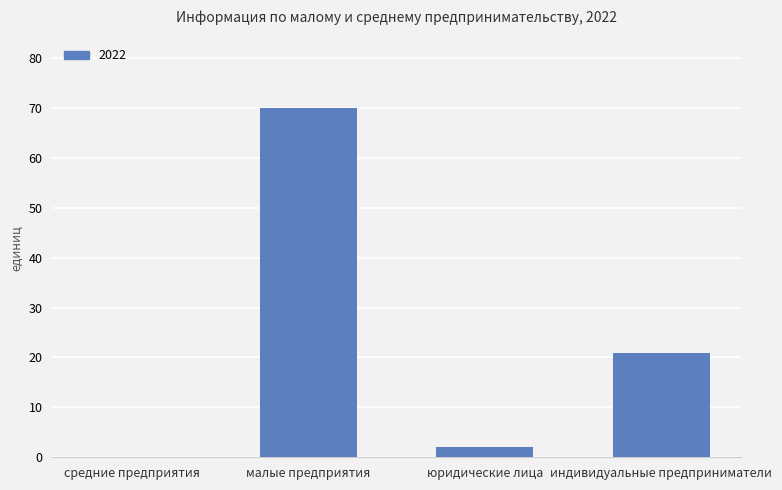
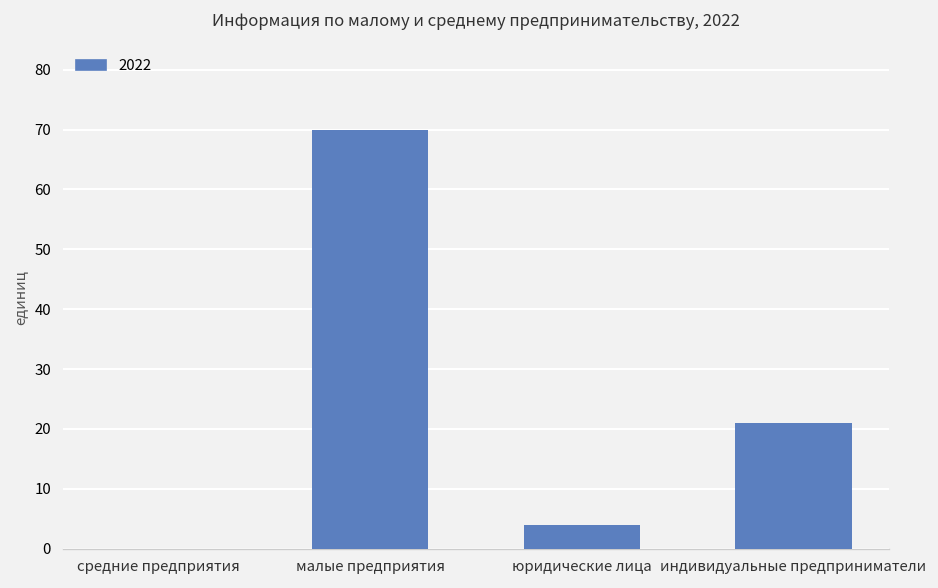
юридические лица: 2 -> 4
